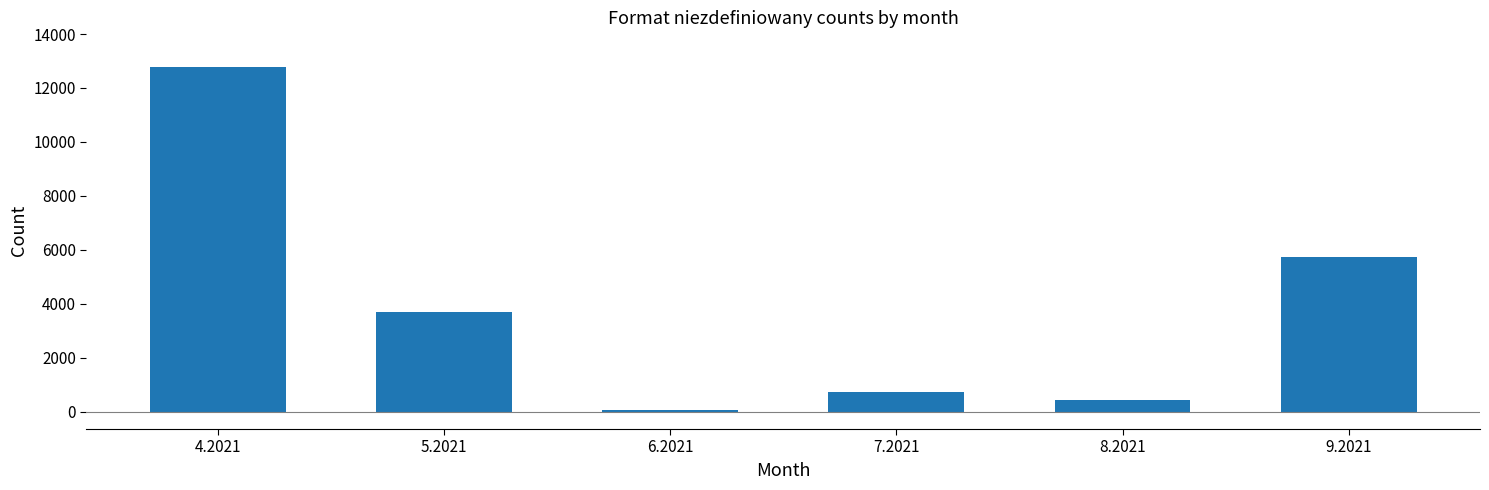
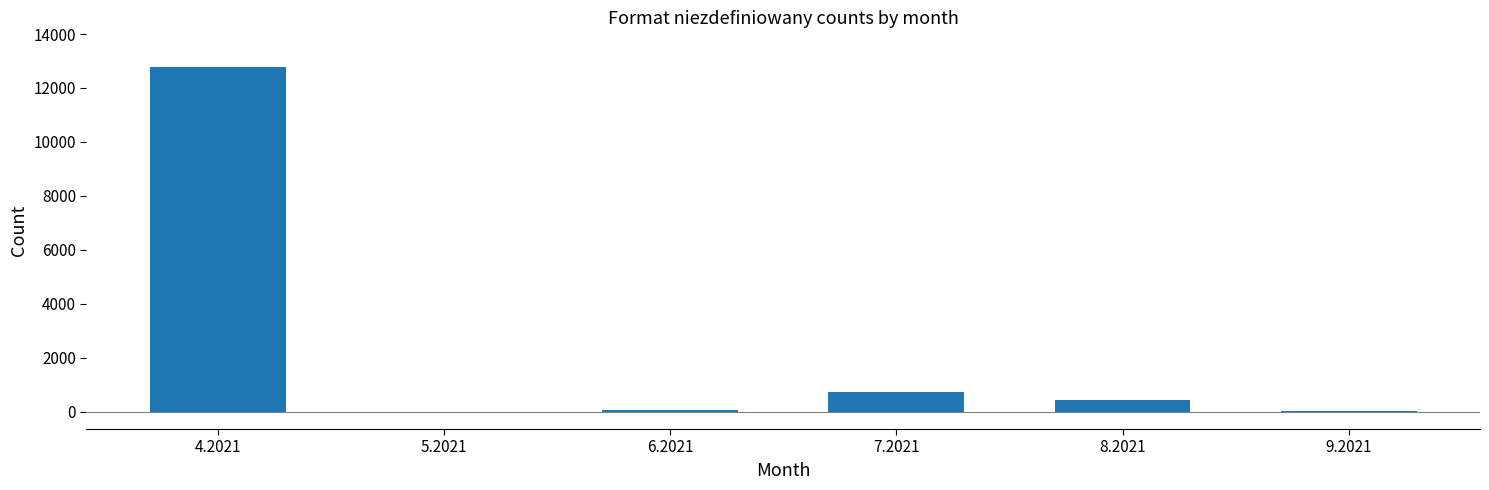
5.2021: 3700 -> 0
9.2021: 5700 -> 0
